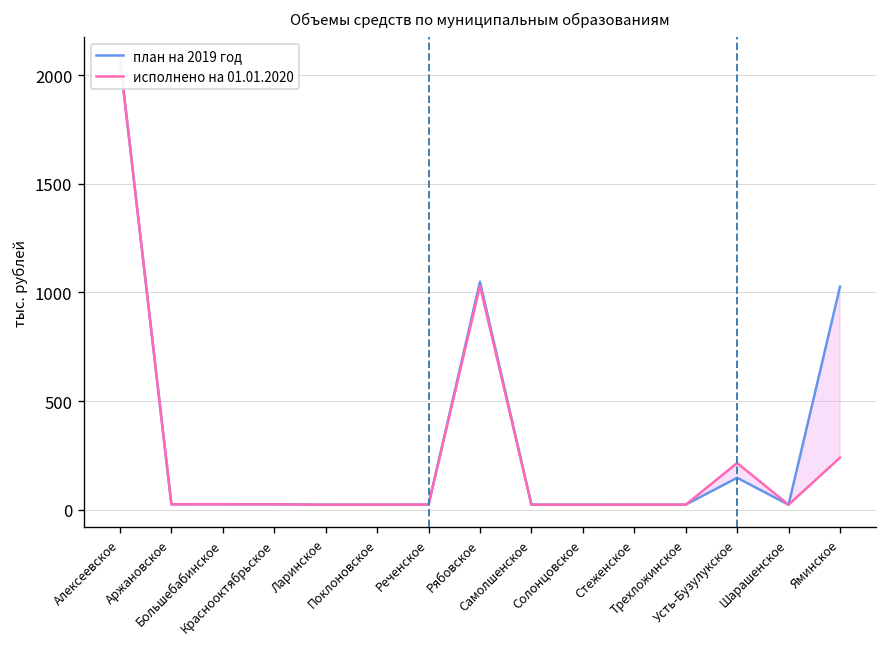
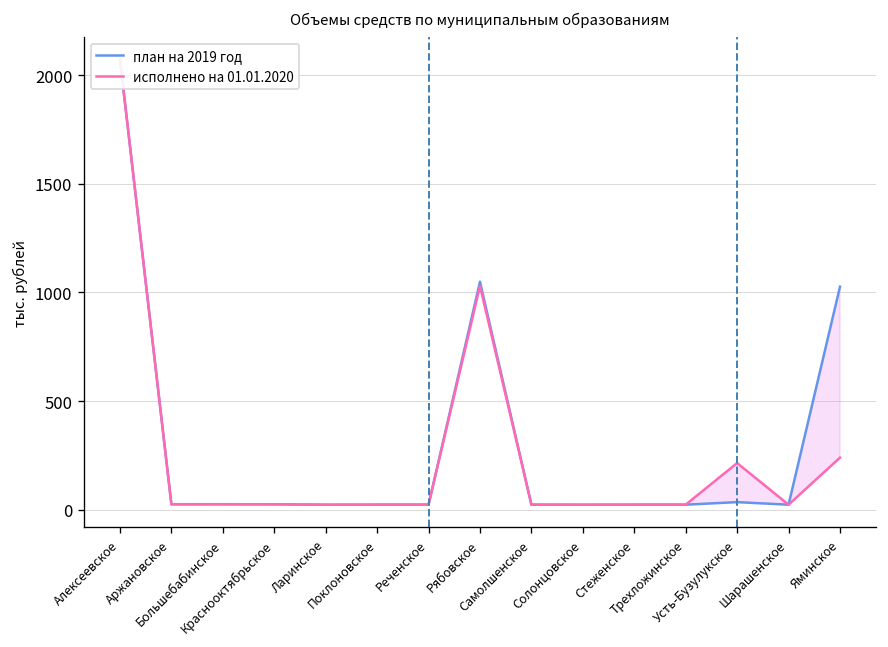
план на 2019 год, Усть-Бузулукское: 150 -> 30
